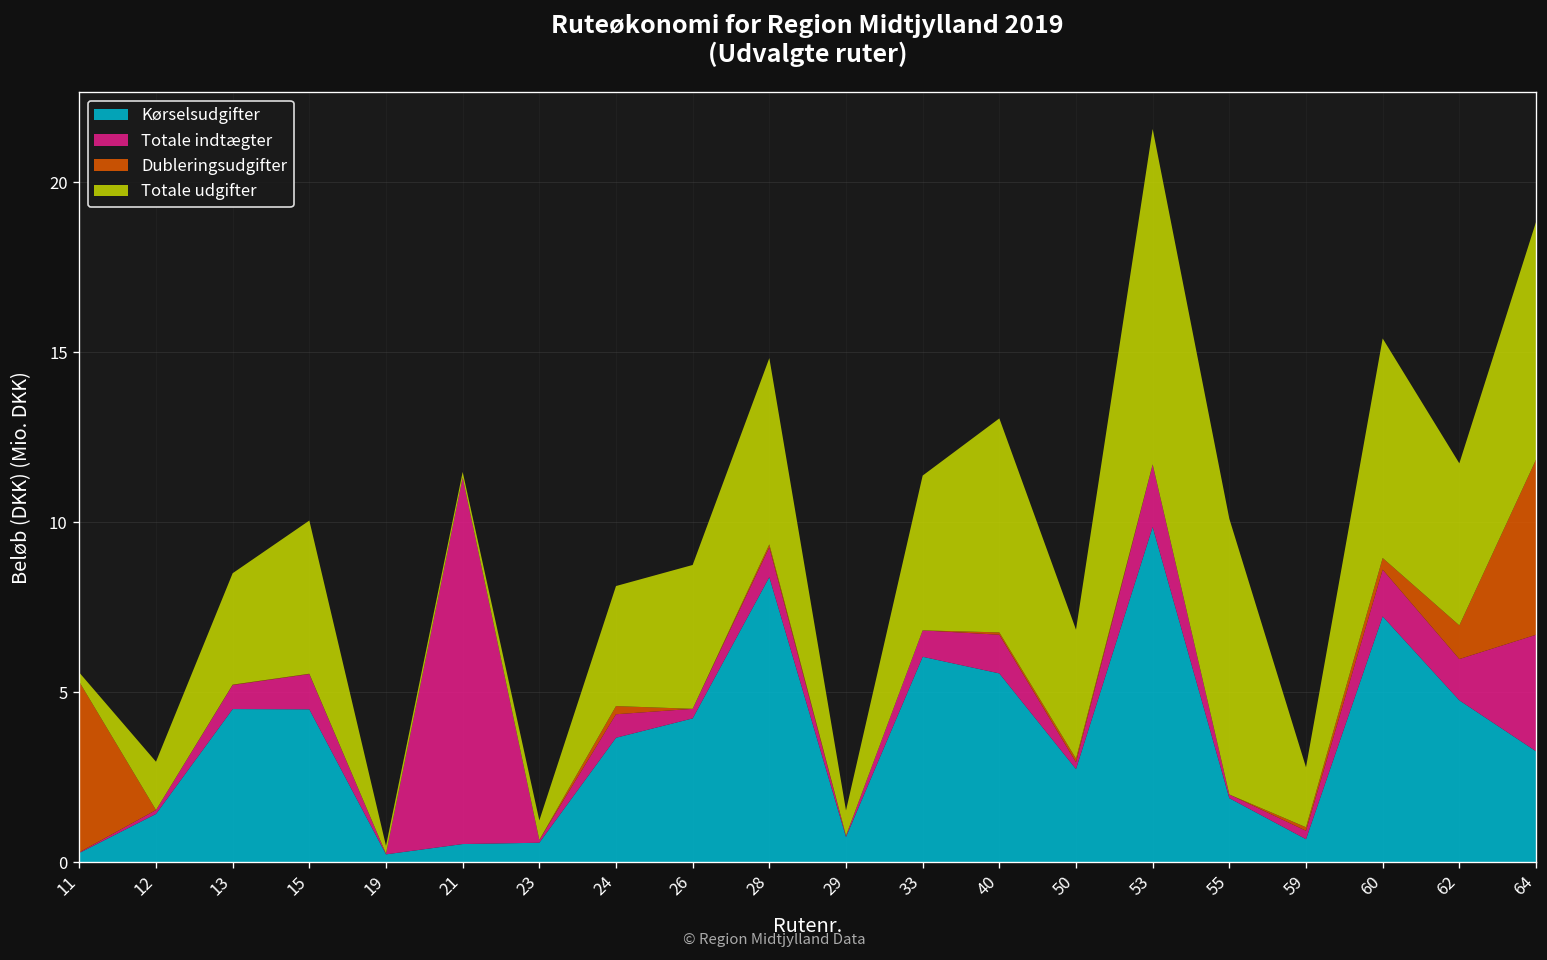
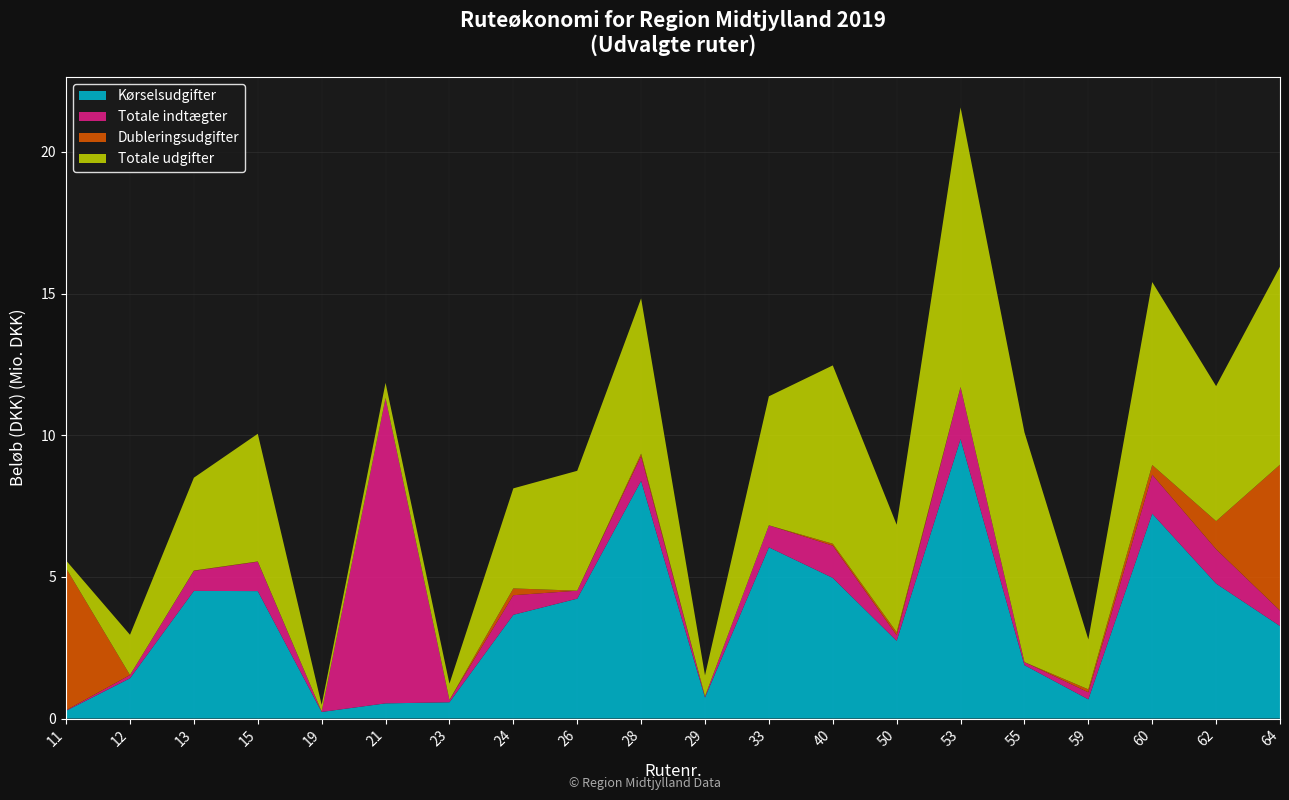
Totale udgifter, 21: 0.2 -> 0.5
Kørselsudgifter, 40: 5.6 -> 5.0
Totale indtægter, 64: 3.4 -> 0.5
